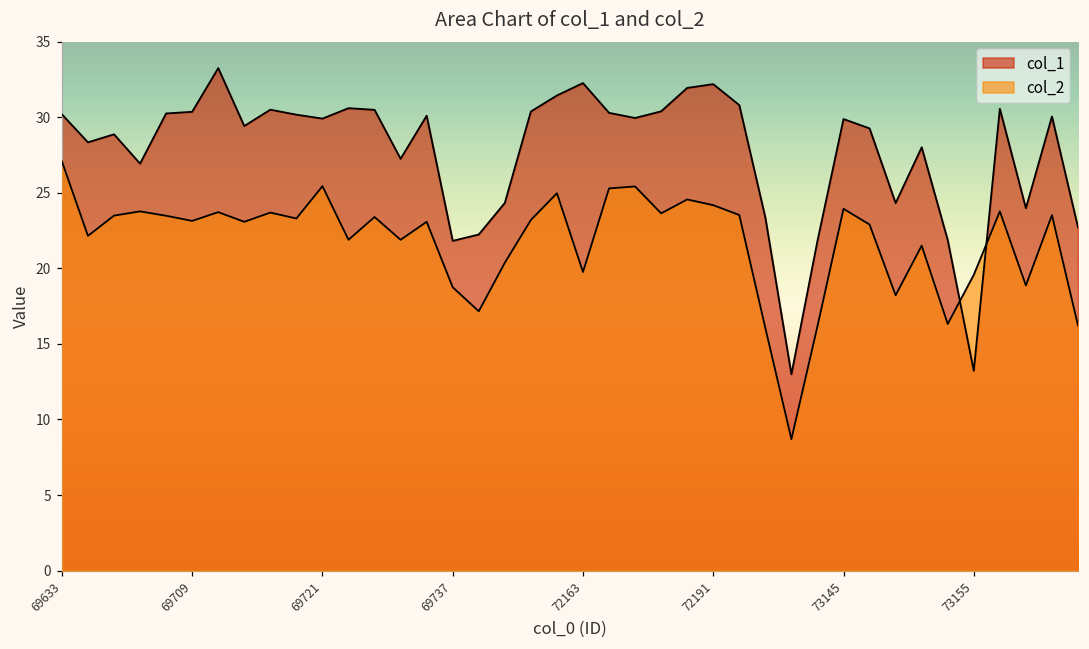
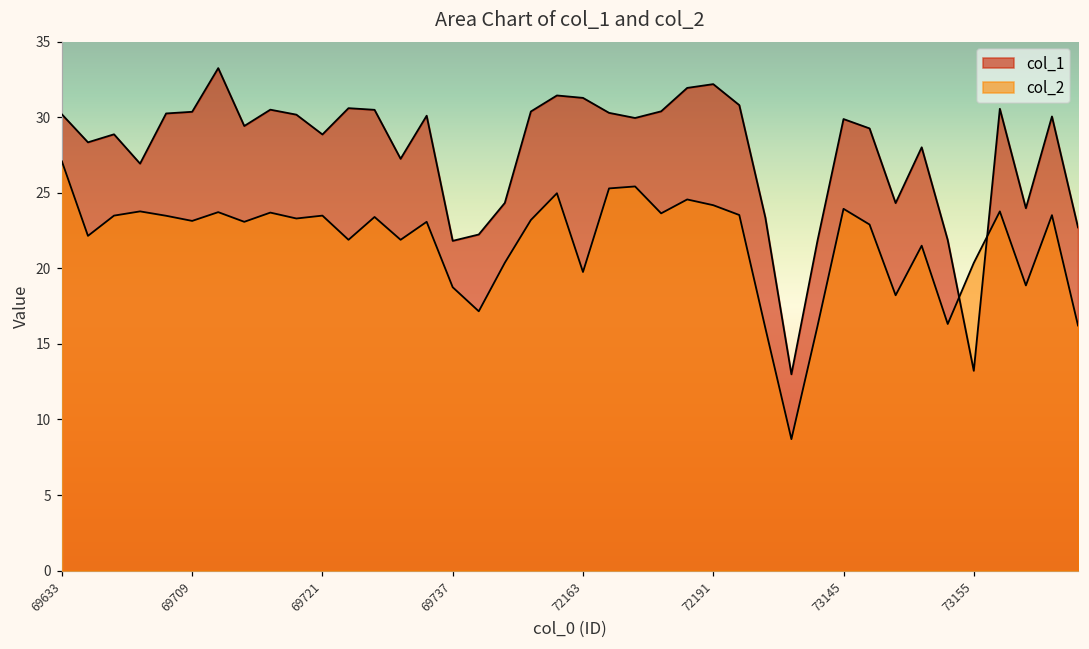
col_1, 69721: 29.9 -> 28.9
col_2, 69721: 25.4 -> 23.5
col_1, 72163: 32.3 -> 31.3
col_2, 73155: 19.6 -> 20.4
